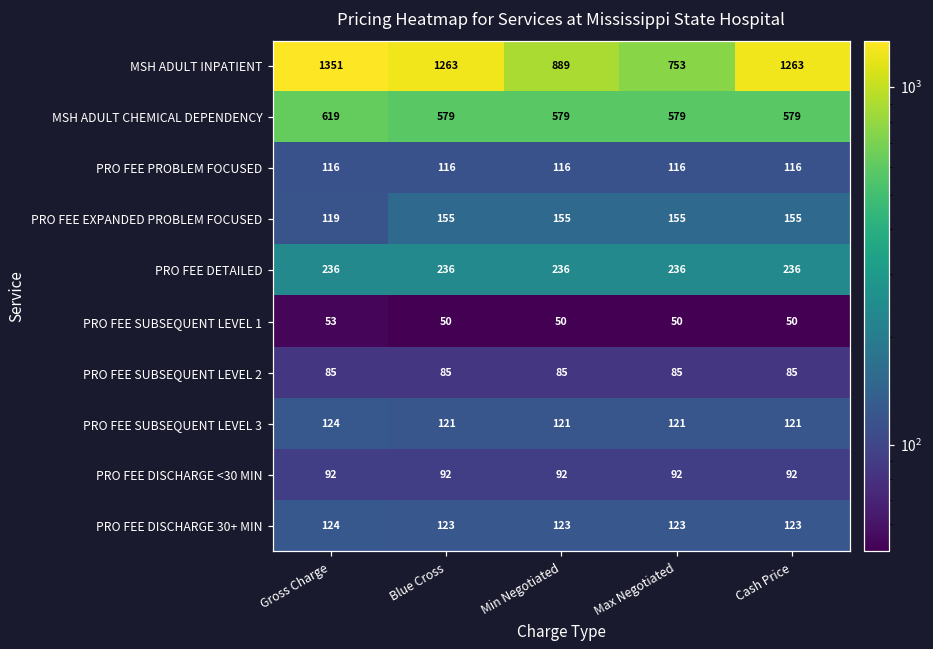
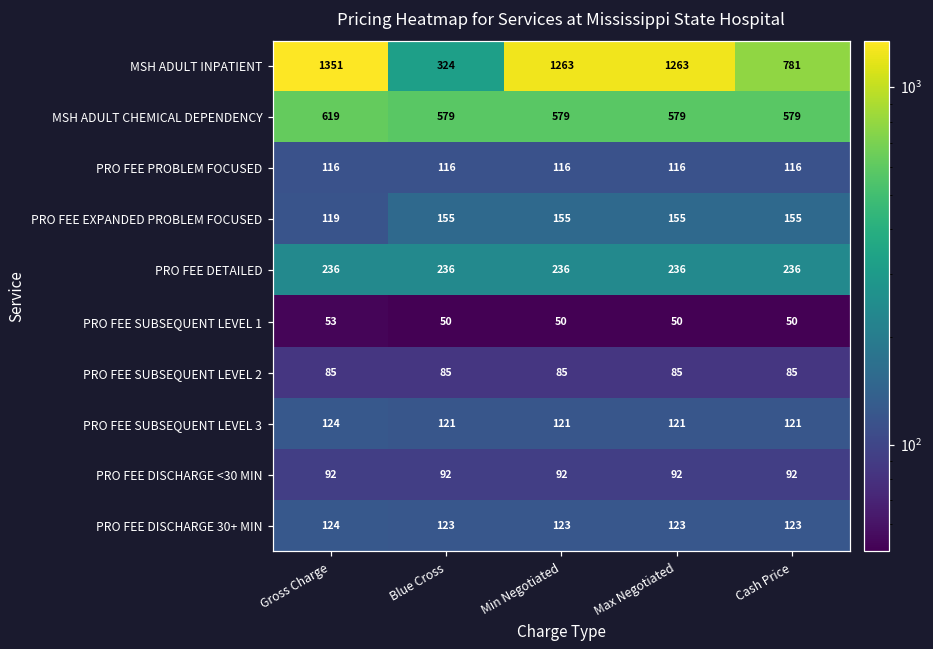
MSH ADULT INPATIENT, Blue Cross: 1263 -> 324
MSH ADULT INPATIENT, Min Negotiated: 889 -> 1263
MSH ADULT INPATIENT, Max Negotiated: 753 -> 1263
MSH ADULT INPATIENT, Cash Price: 1263 -> 781
